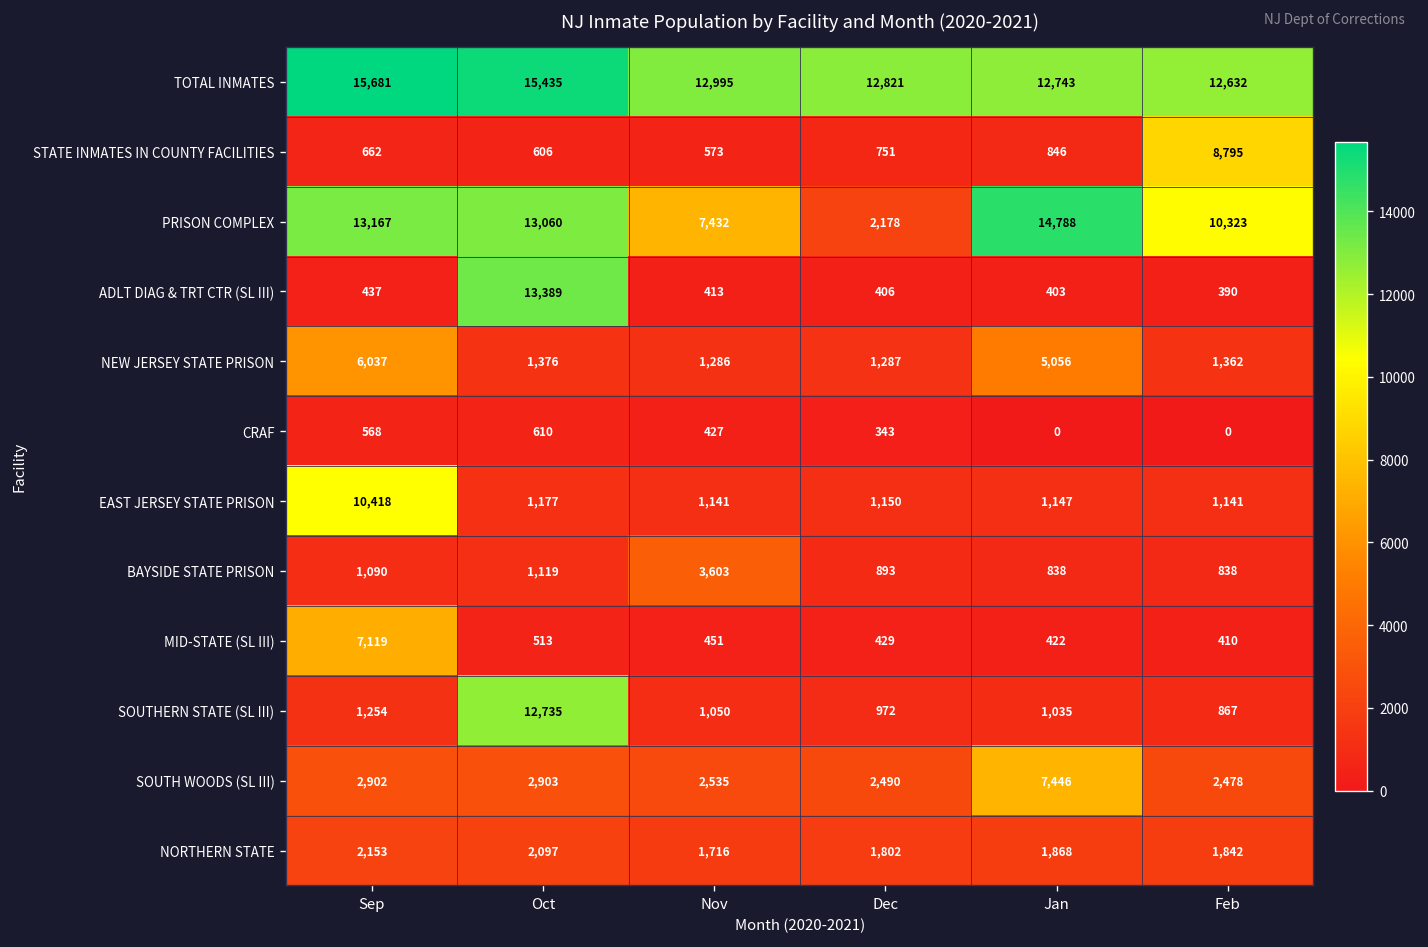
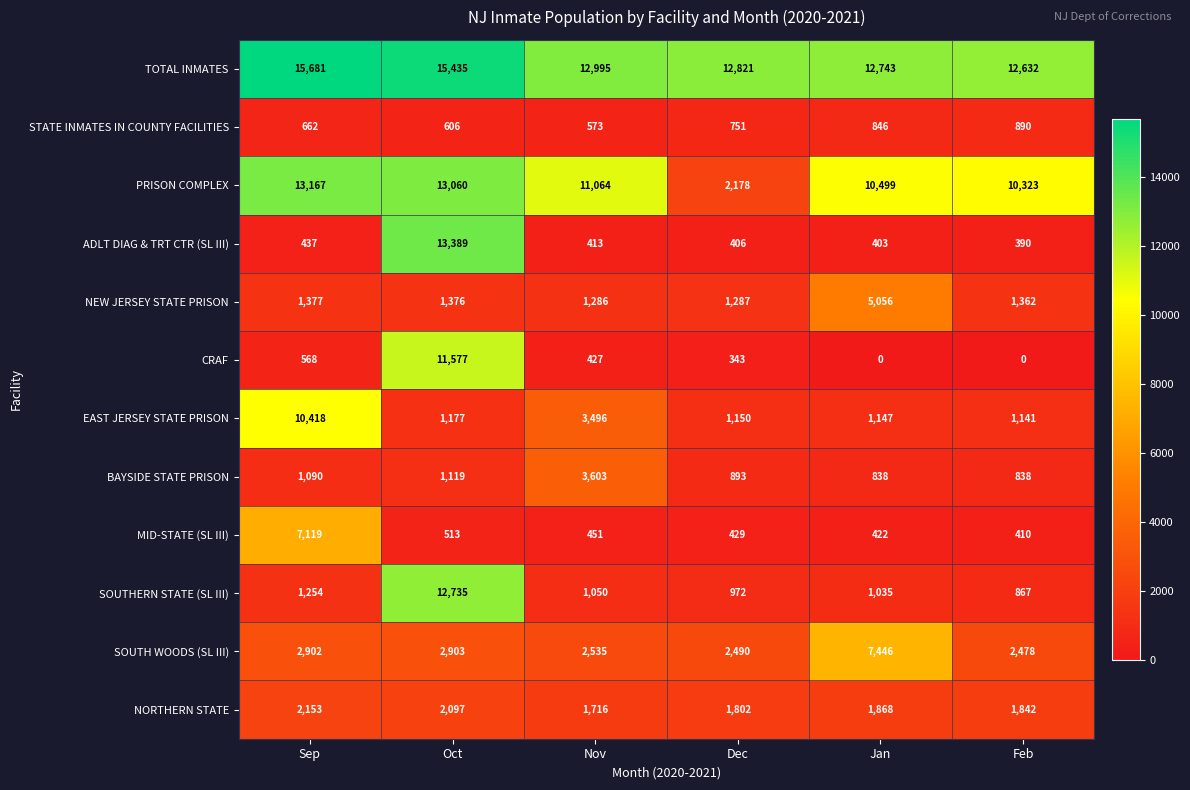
STATE INMATES IN COUNTY FACILITIES, Feb: 8,795 -> 890
PRISON COMPLEX, Nov: 7,432 -> 11,064
PRISON COMPLEX, Jan: 14,788 -> 10,499
NEW JERSEY STATE PRISON, Sep: 6,037 -> 1,377
CRAF, Oct: 610 -> 11,577
EAST JERSEY STATE PRISON, Nov: 1,141 -> 3,496
